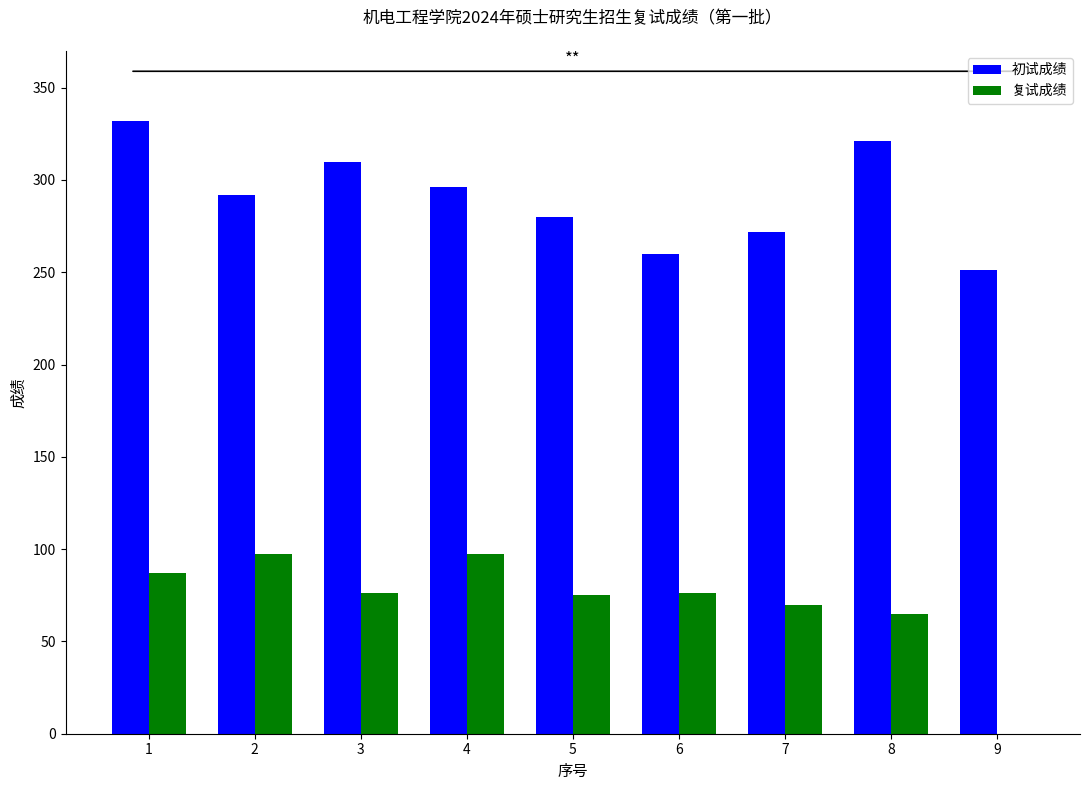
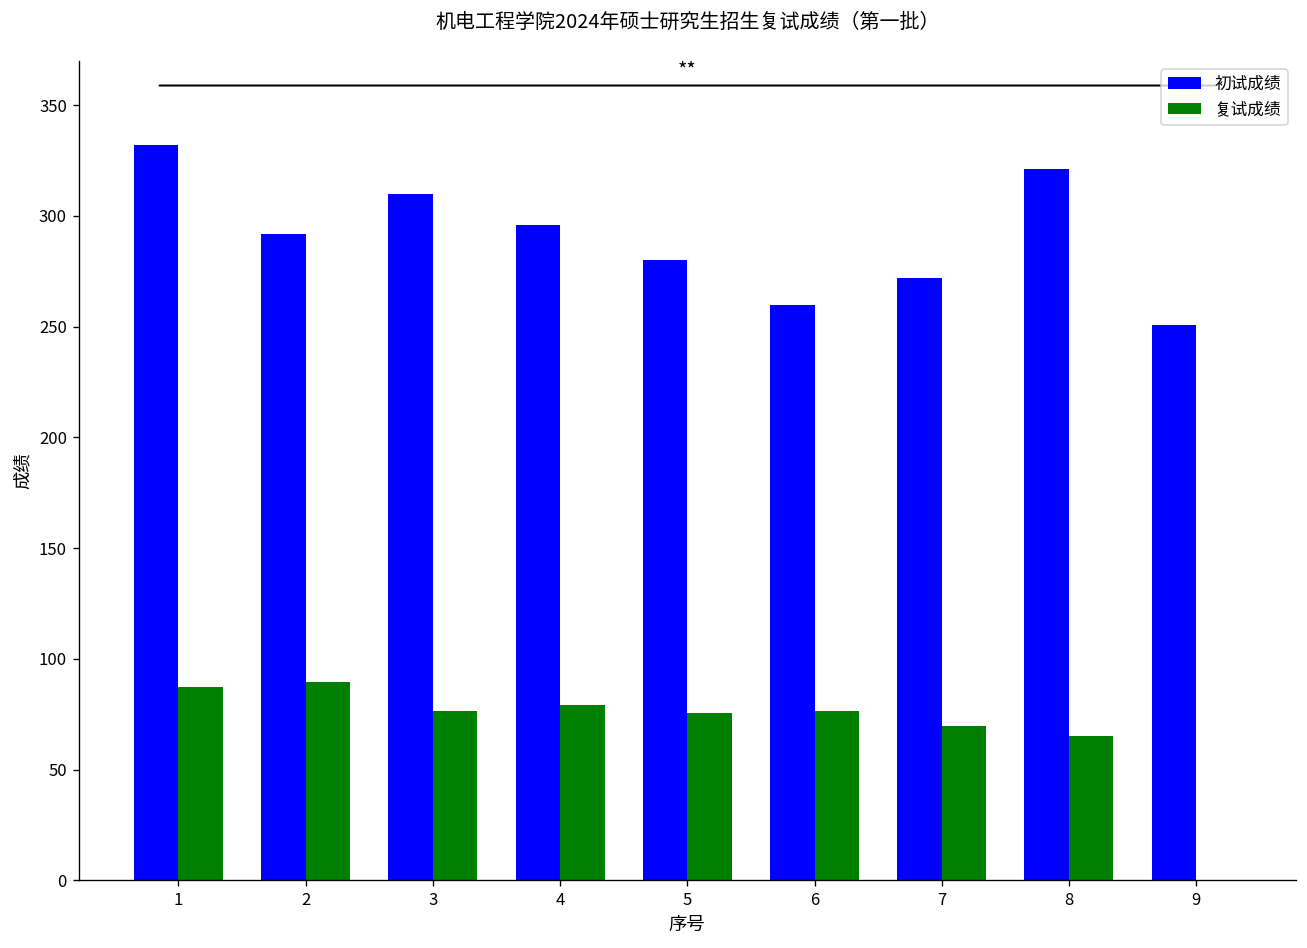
复试成绩, 2: 97 -> 90
复试成绩, 4: 97 -> 79
